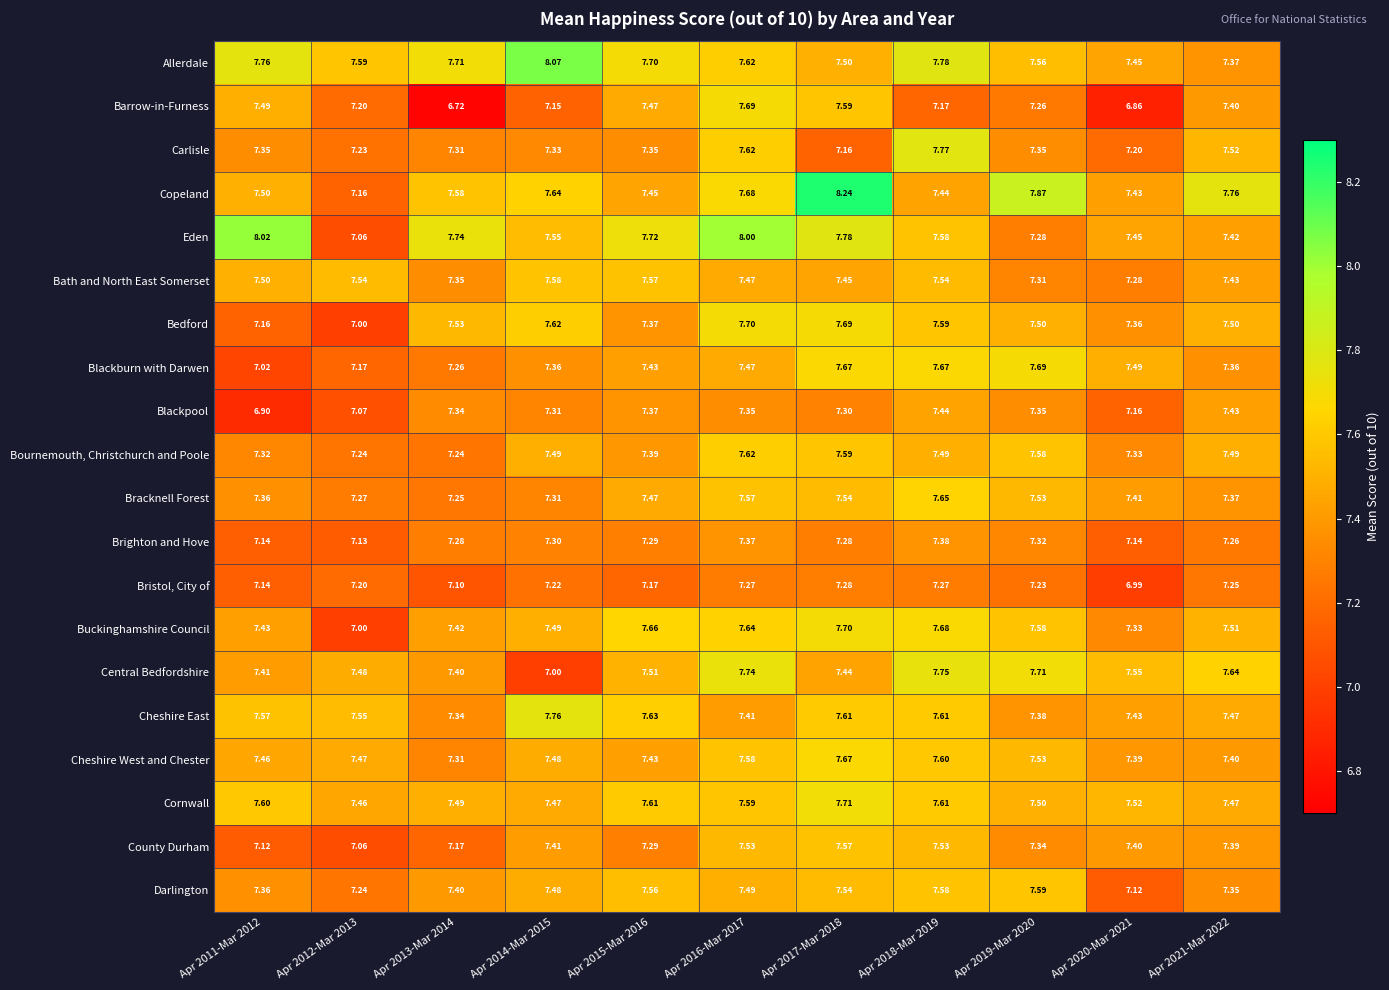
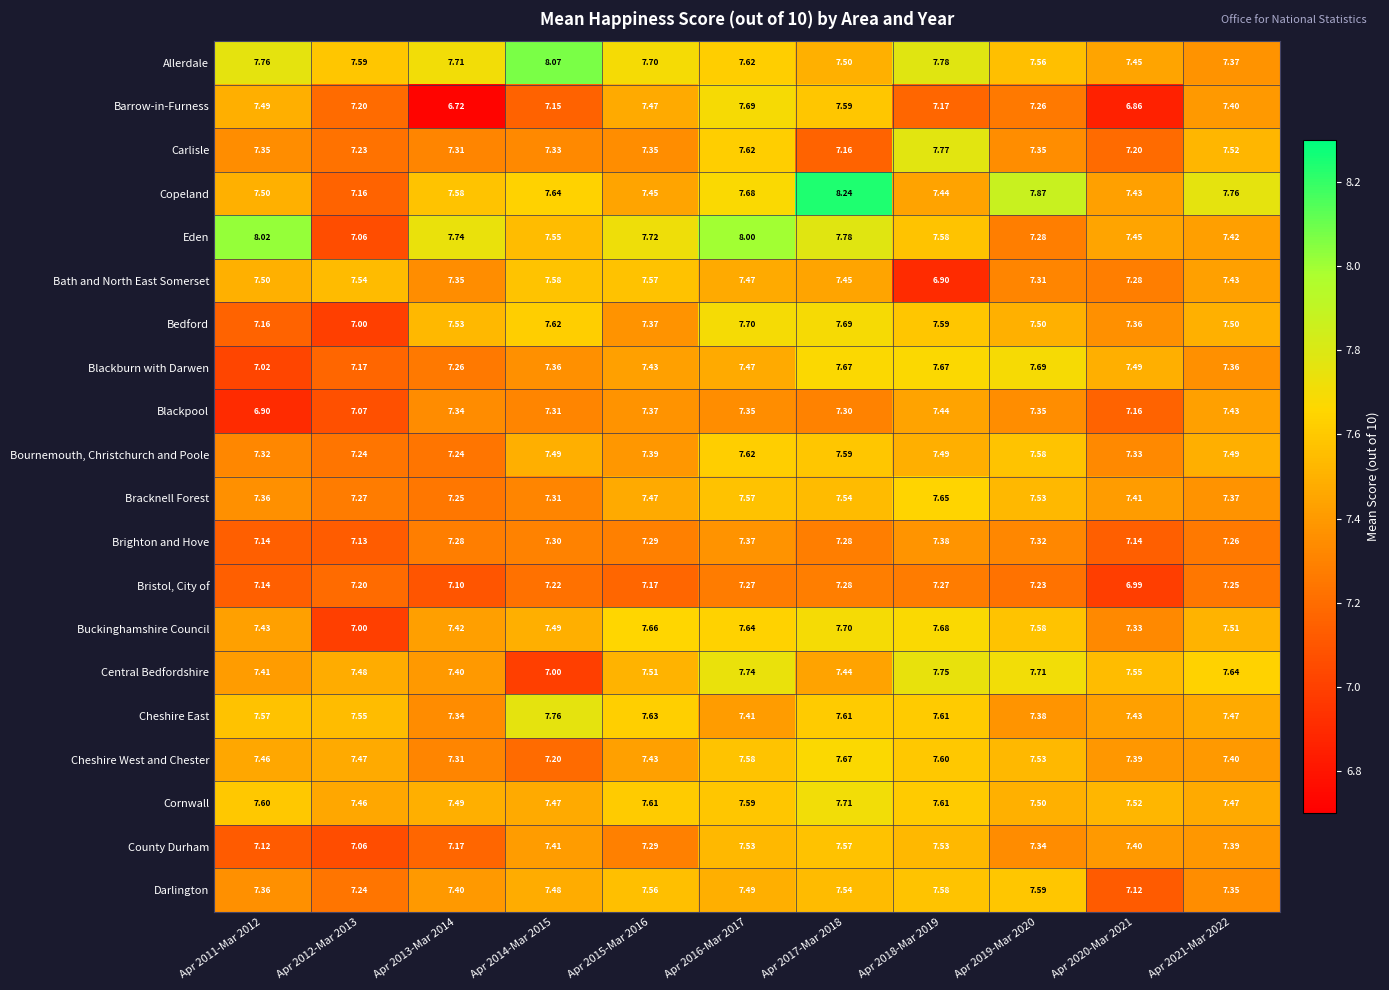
Bath and North East Somerset, Apr 2018-Mar 2019: 7.54 -> 6.90
Cheshire West and Chester, Apr 2014-Mar 2015: 7.48 -> 7.20
